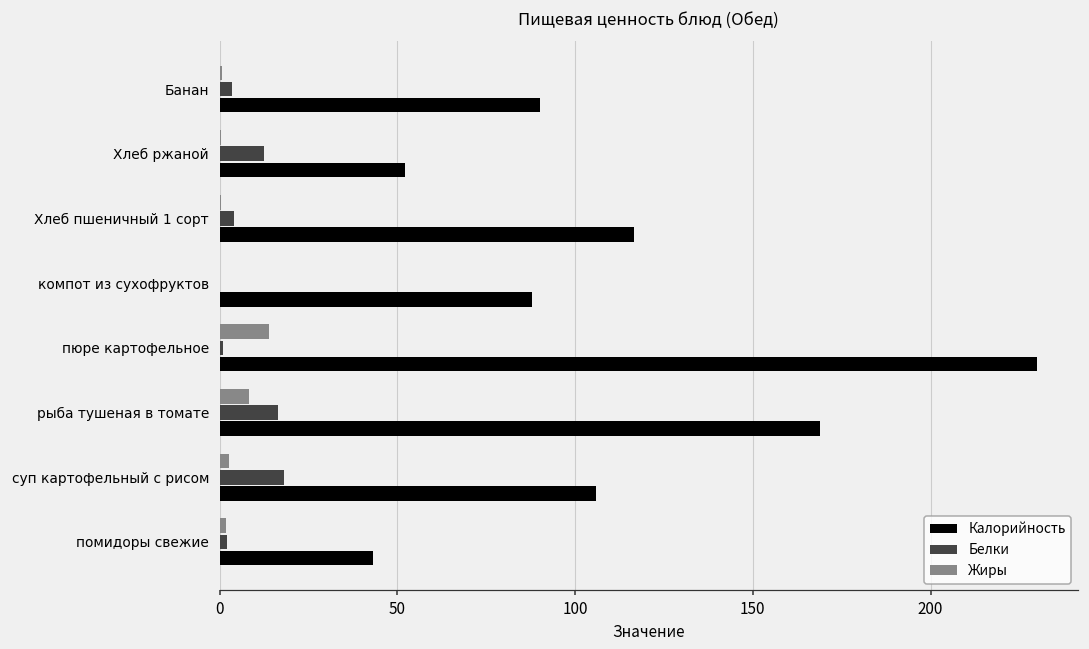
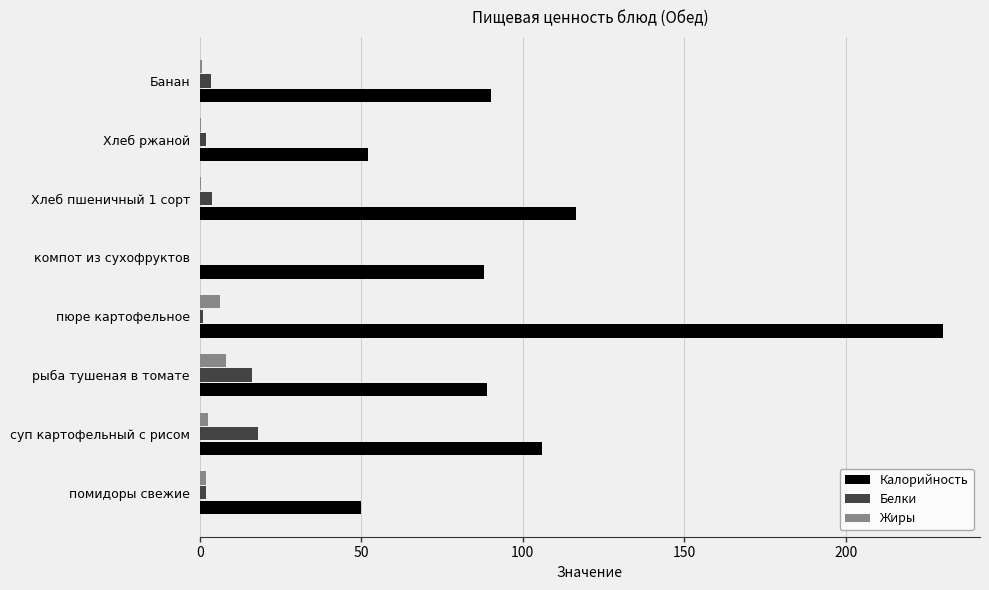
Белки, Хлеб ржаной: 12 -> 2
Жиры, пюре картофельное: 14 -> 6
Калорийность, рыба тушеная в томате: 169 -> 89
Калорийность, помидоры свежие: 43 -> 50
